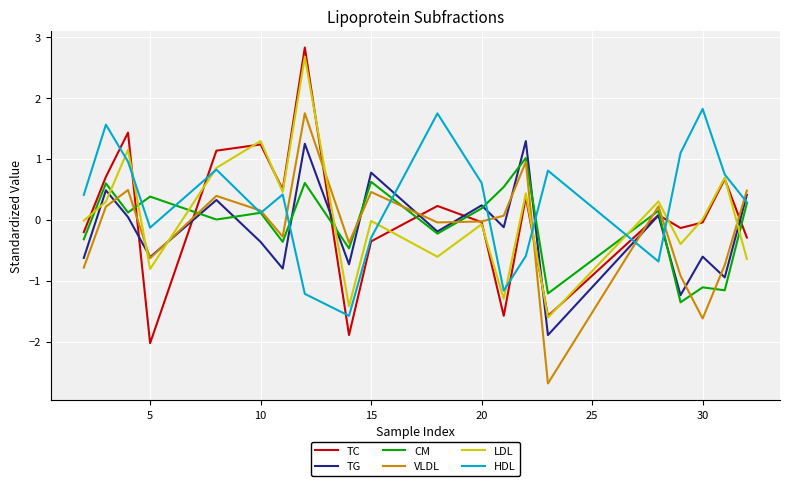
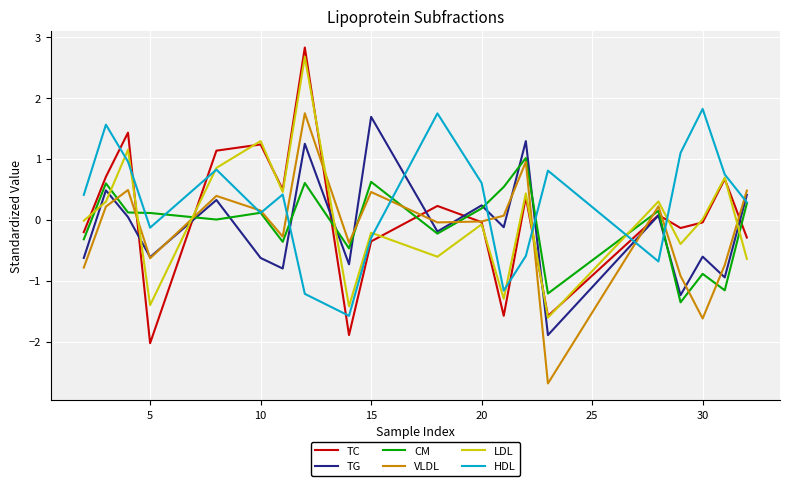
CM, 5: 0.4 -> 0.1
LDL, 5: -0.8 -> -1.4
TG, 10: -0.4 -> -0.6
TG, 15: 0.8 -> 1.7
LDL, 15: 0.0 -> -0.2
CM, 30: -1.1 -> -0.9
